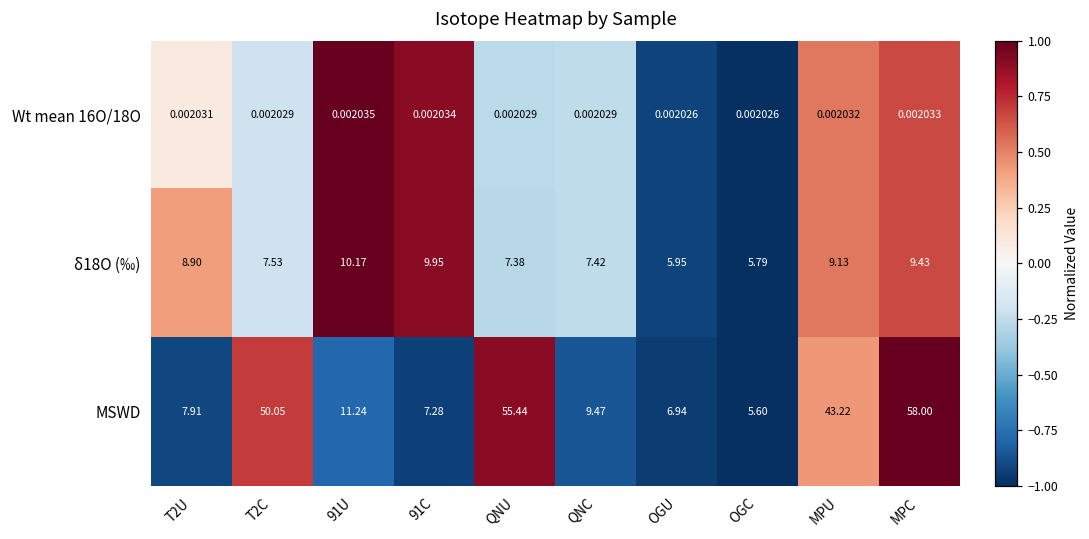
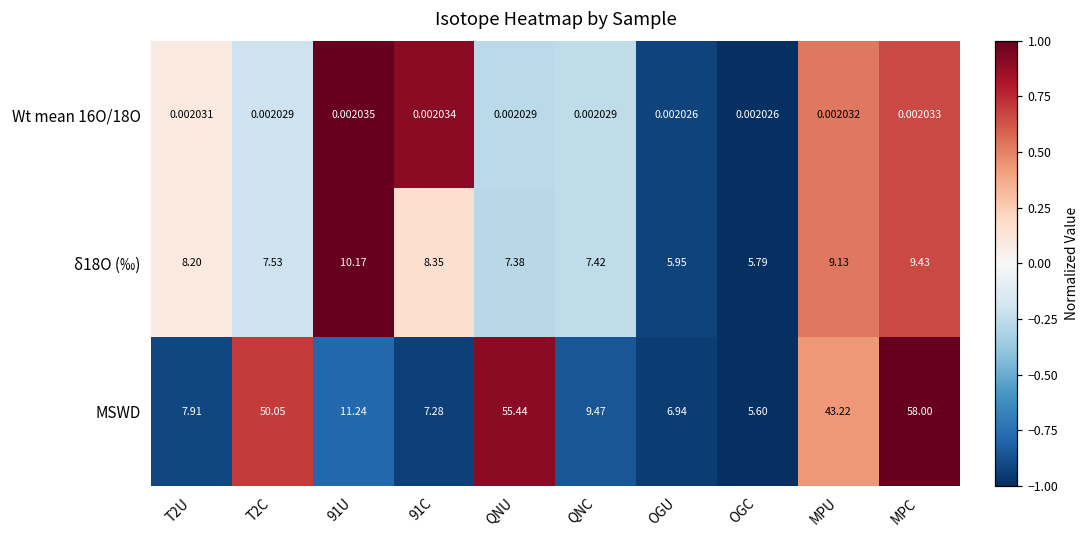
δ18O (‰), T2U: 8.90 -> 8.20
δ18O (‰), 91C: 9.95 -> 8.35
